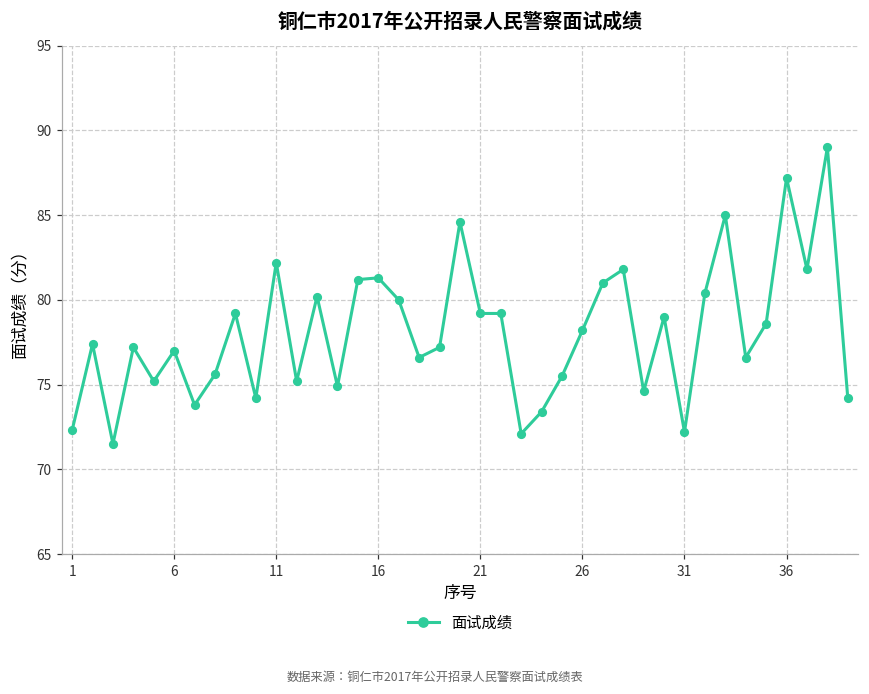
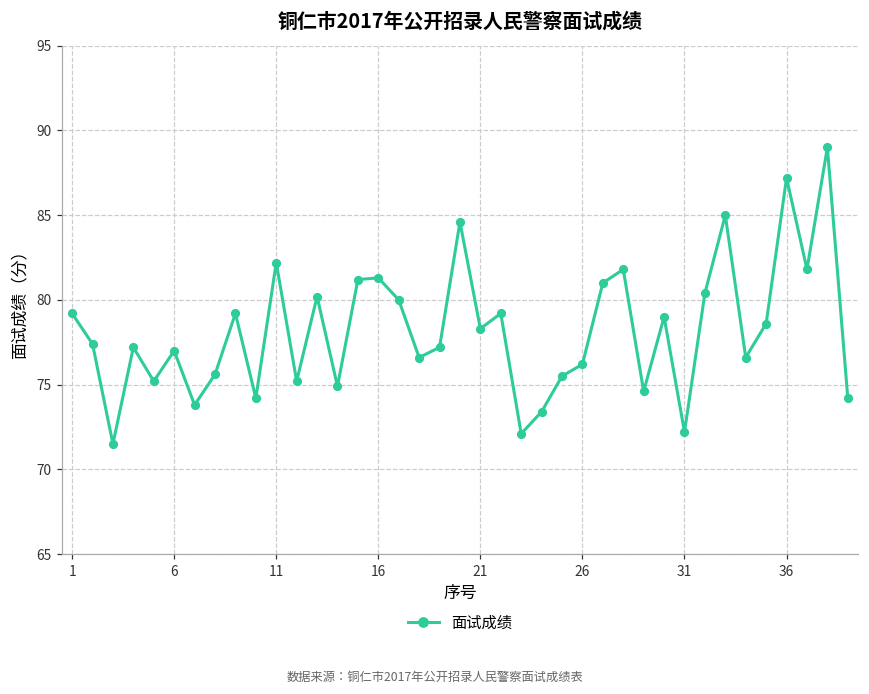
1: 72.3 -> 79.2
21: 79.2 -> 78.3
26: 78.2 -> 76.2
